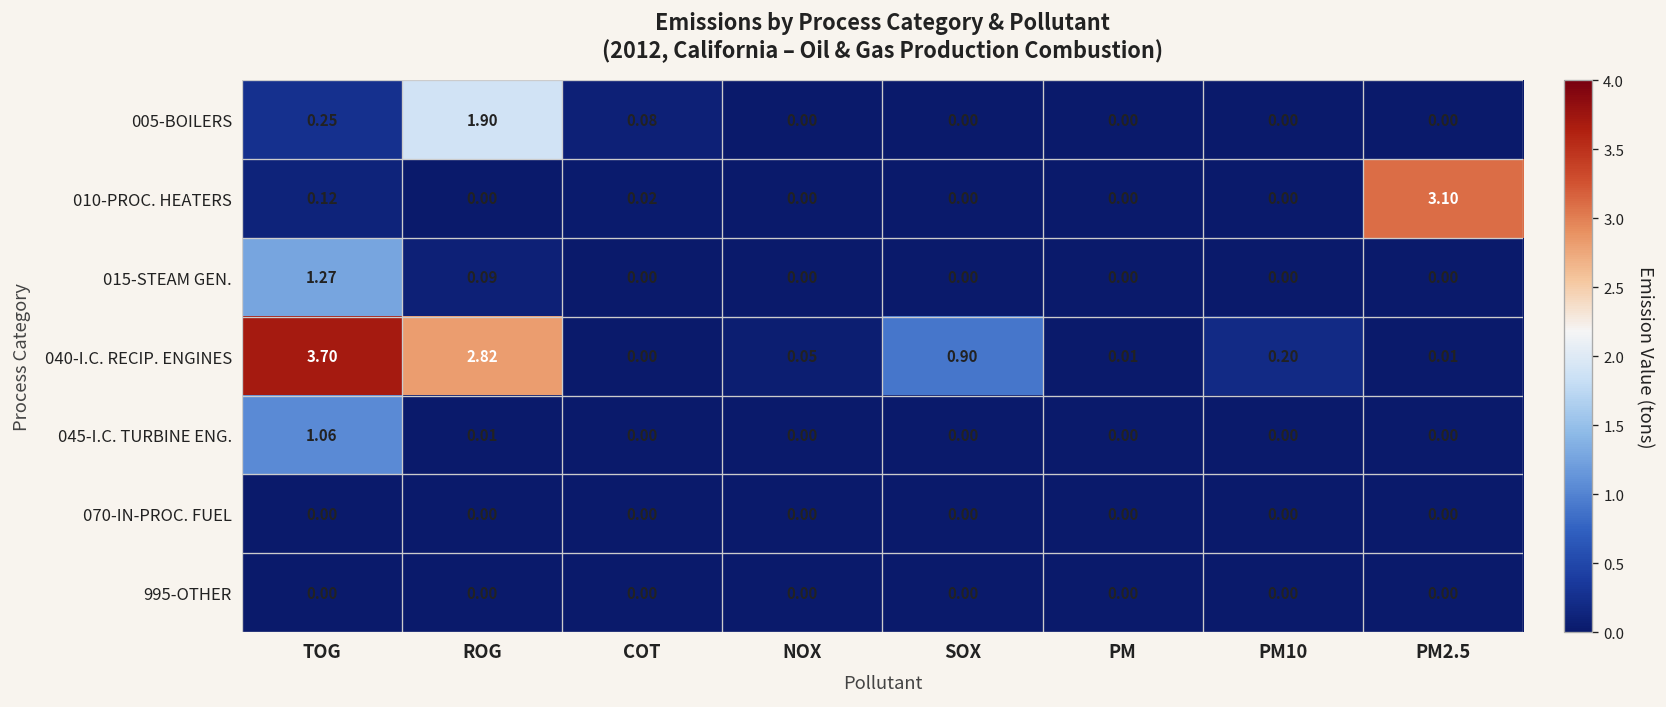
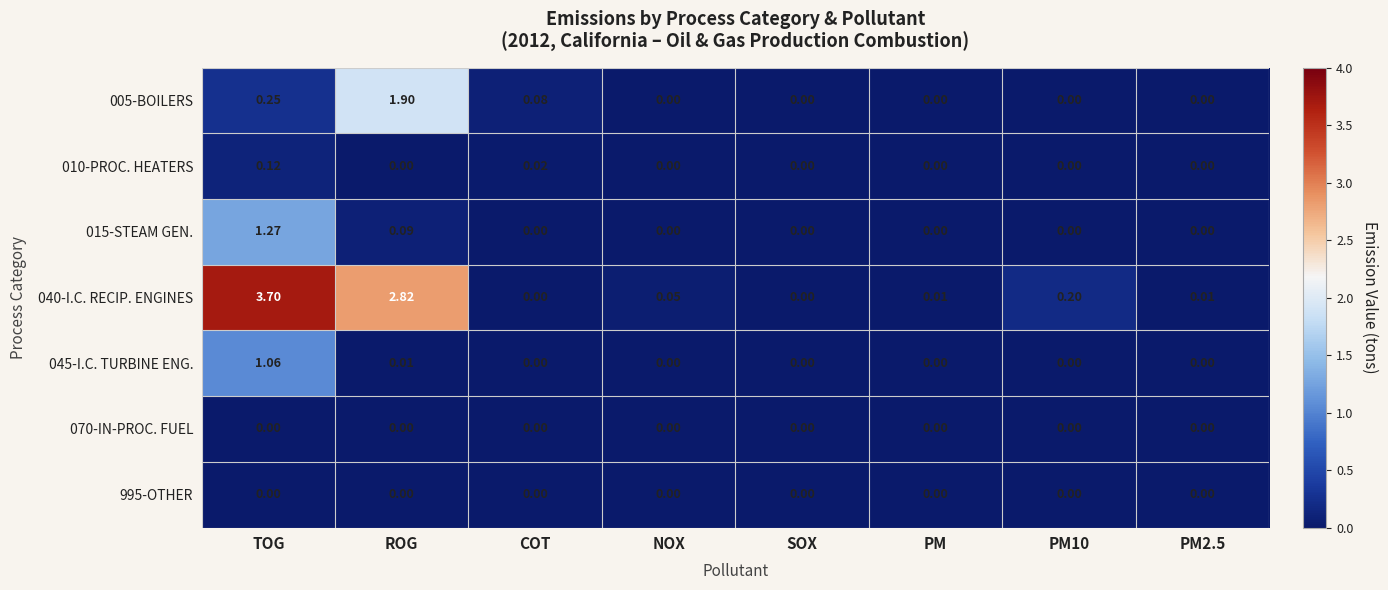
010-PROC. HEATERS, PM2.5: 3.10 -> 0.00
040-I.C. RECIP. ENGINES, SOX: 0.90 -> 0.00
